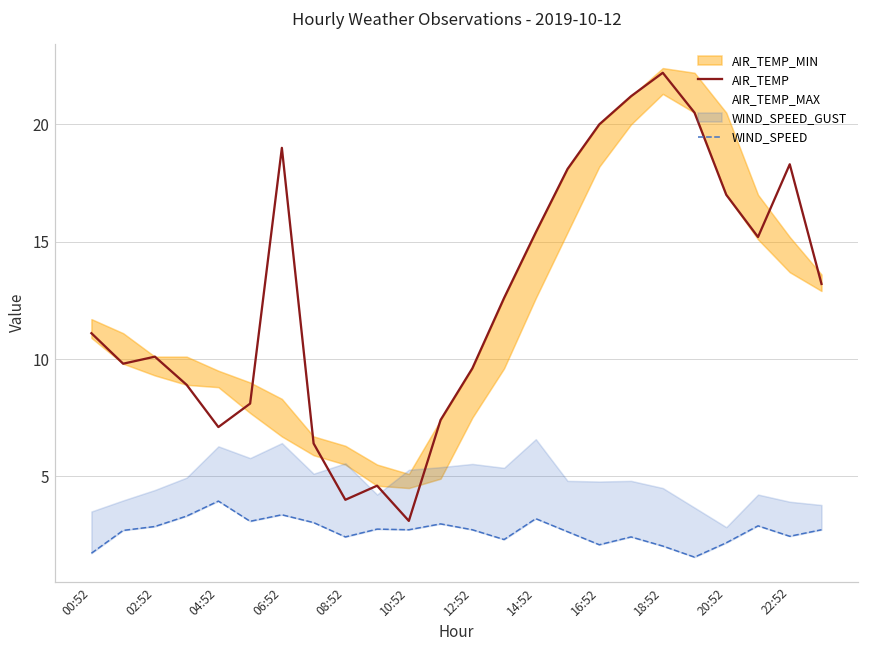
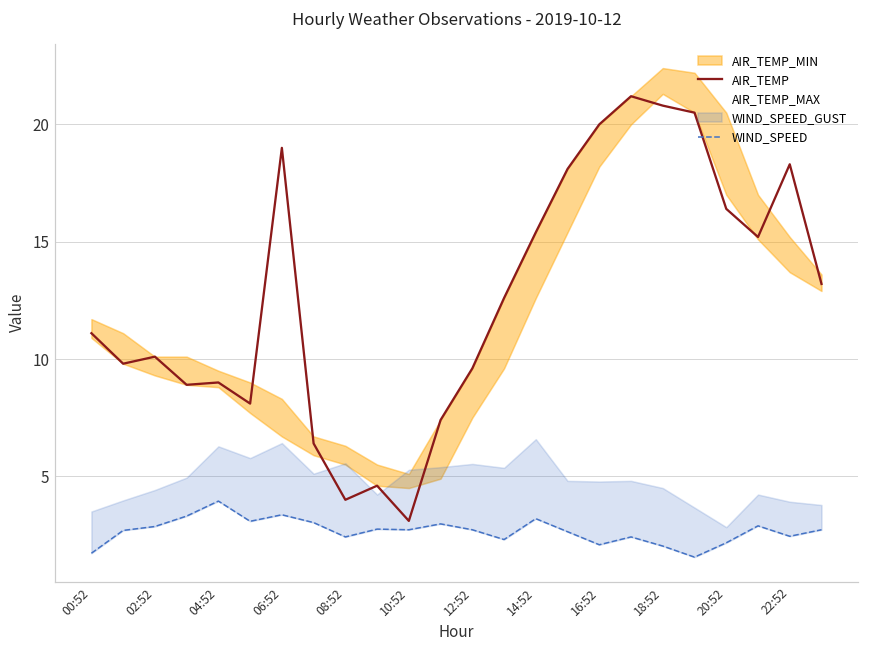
AIR_TEMP, 04:52: 7.1 -> 9.0
AIR_TEMP, 18:52: 22.2 -> 20.8
AIR_TEMP, 20:52: 17.0 -> 16.4
